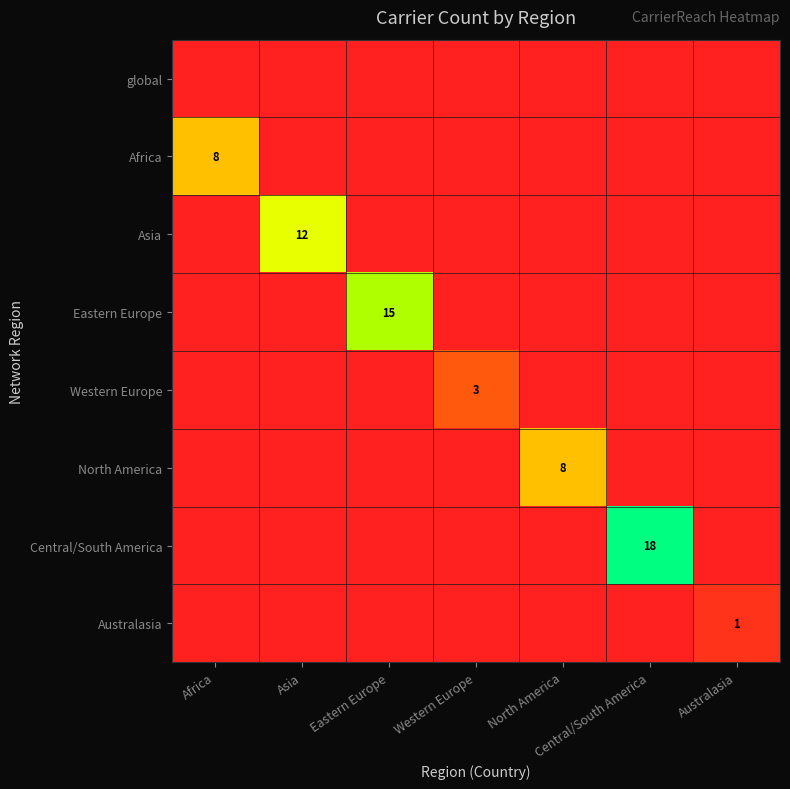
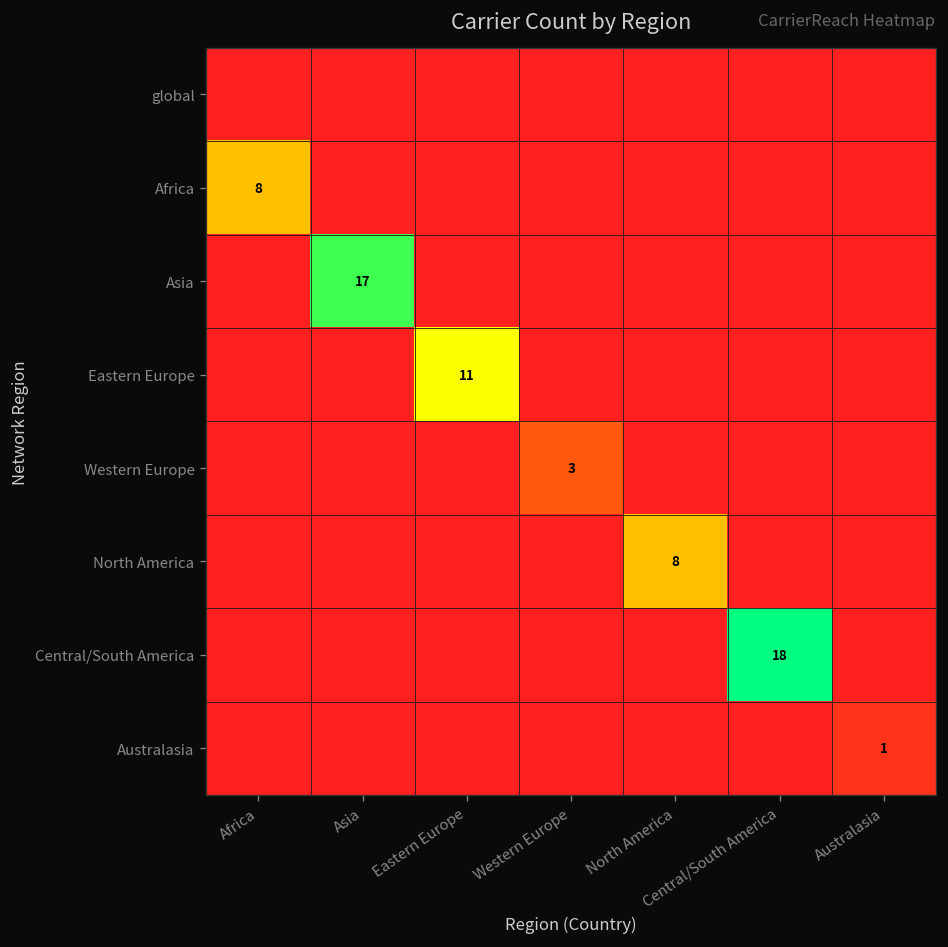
Asia, Asia: 12 -> 17
Eastern Europe, Eastern Europe: 15 -> 11
